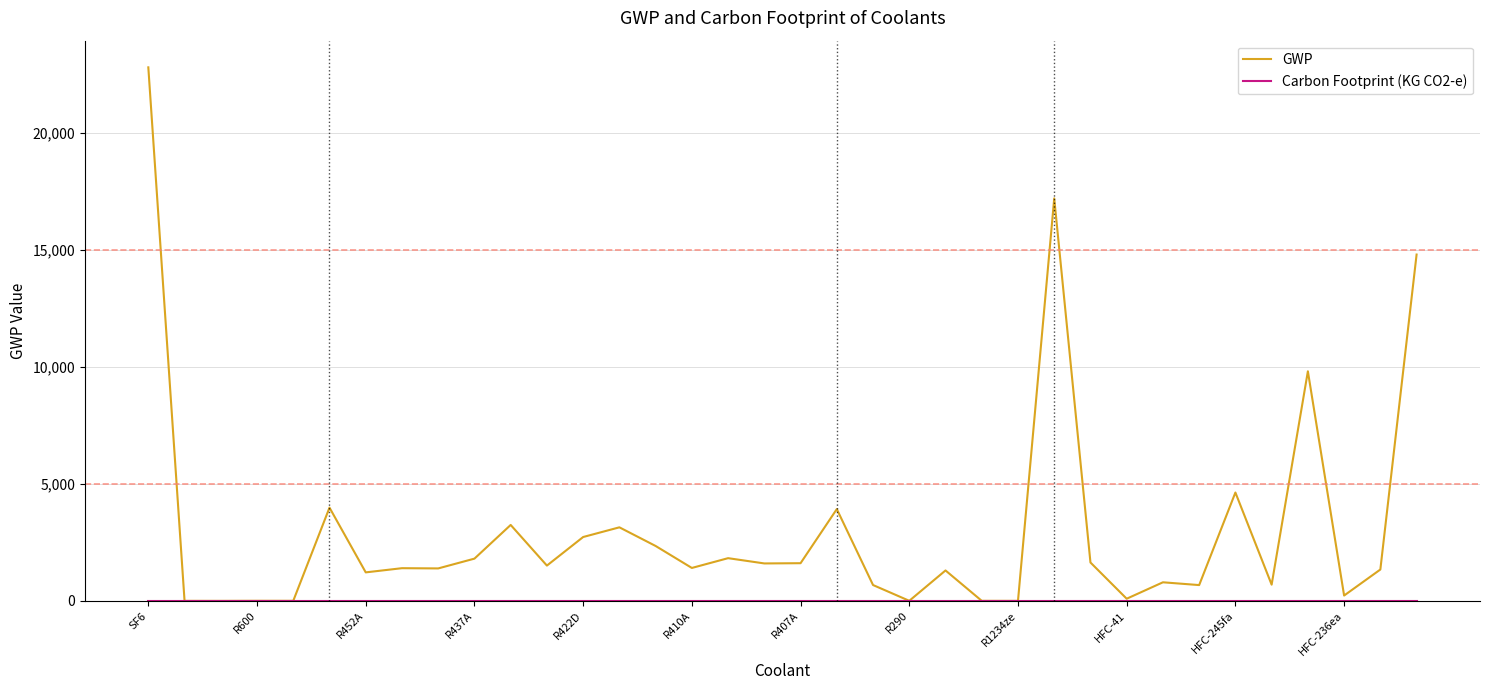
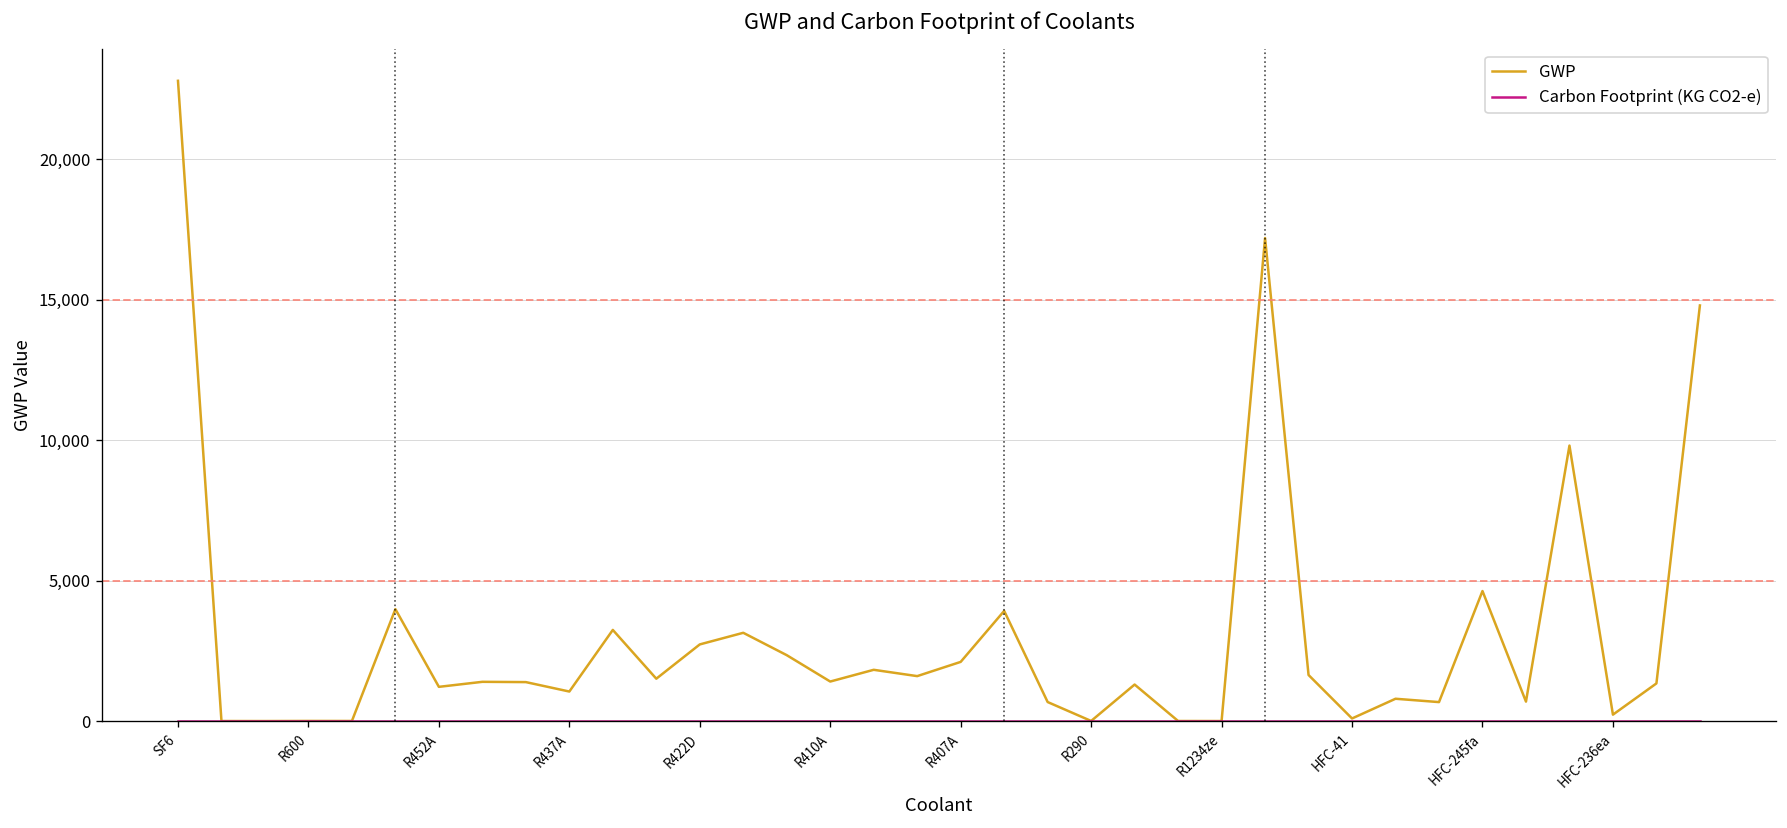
GWP, R437A: 1,800 -> 1,100
GWP, R407A: 1,600 -> 2,100
